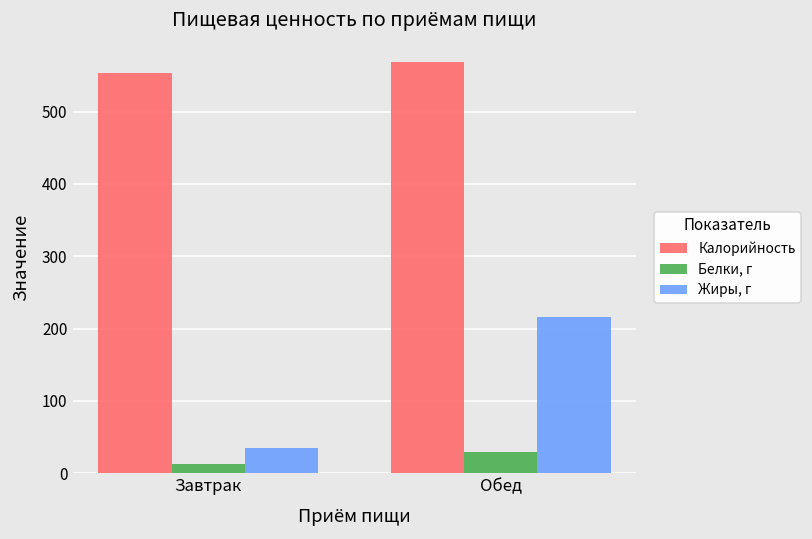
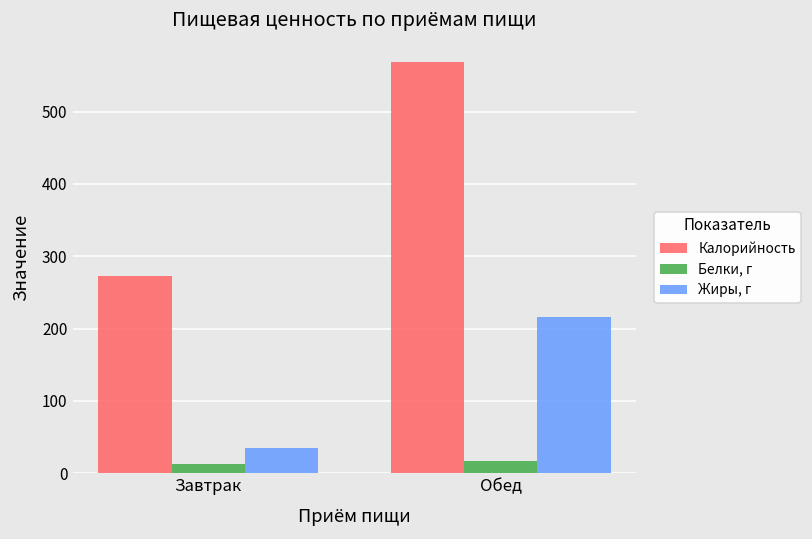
Калорийность, Завтрак: 550 -> 270
Белки, г, Обед: 30 -> 20
